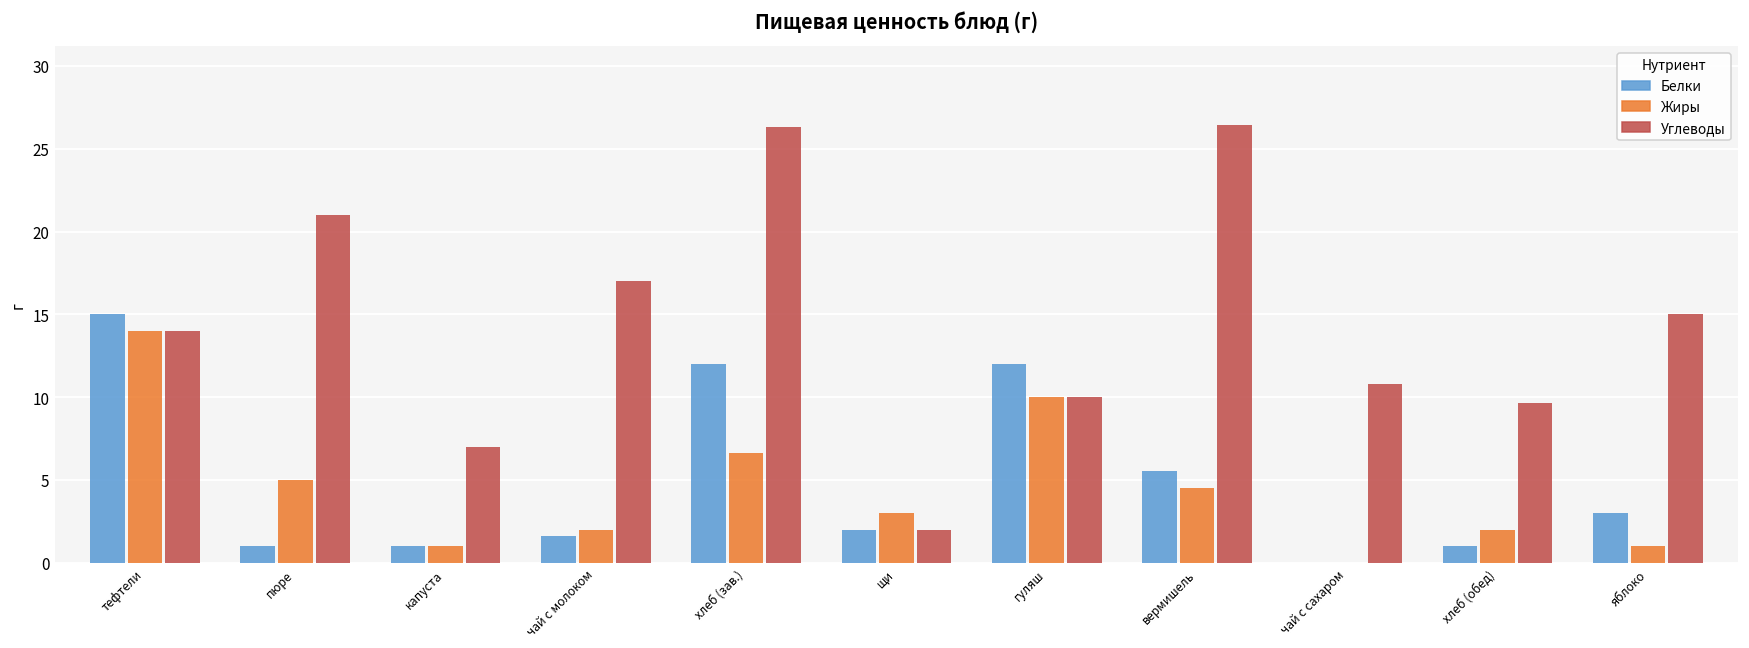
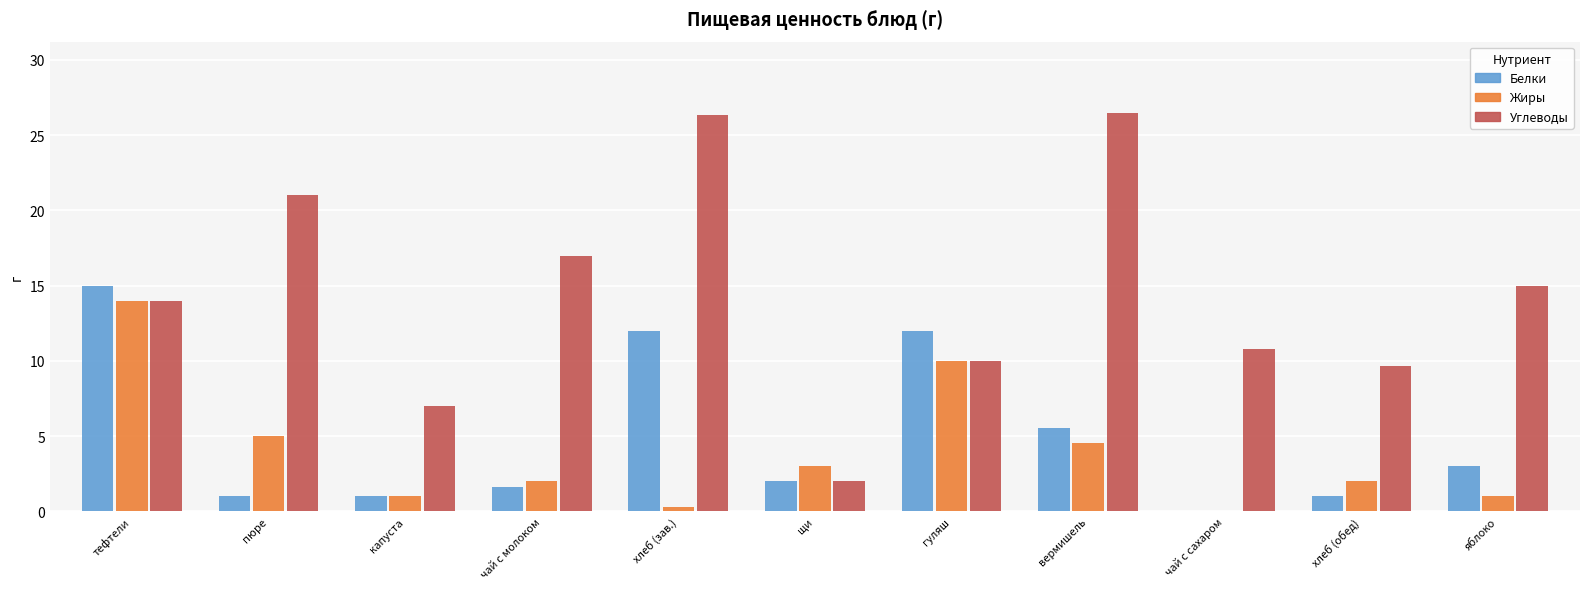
Жиры, хлеб (зав.): 6.6 -> 0.3
